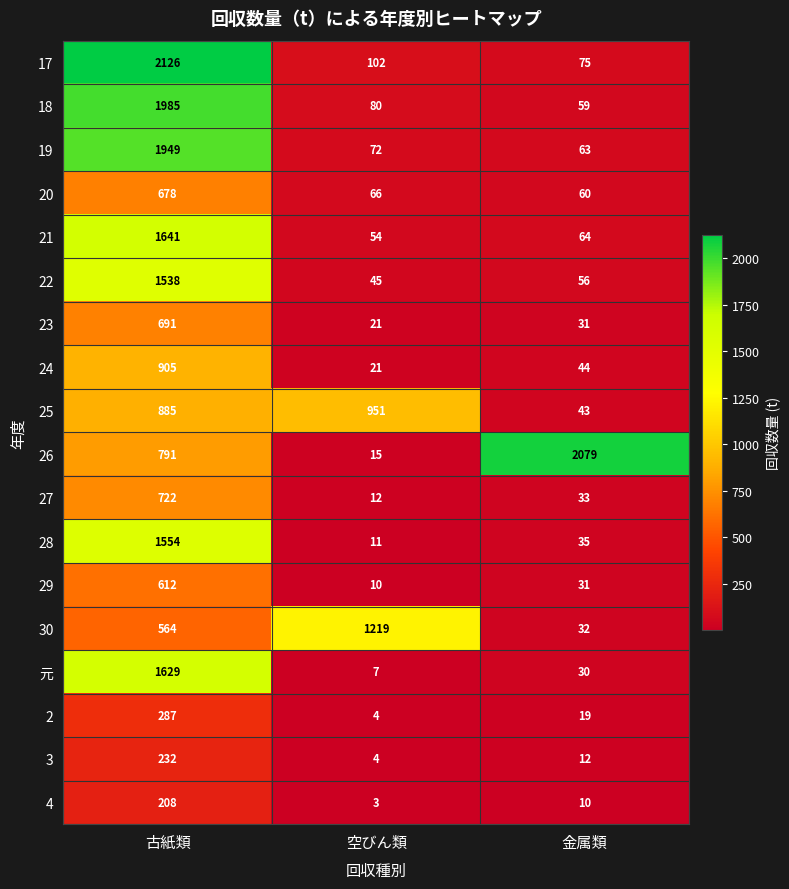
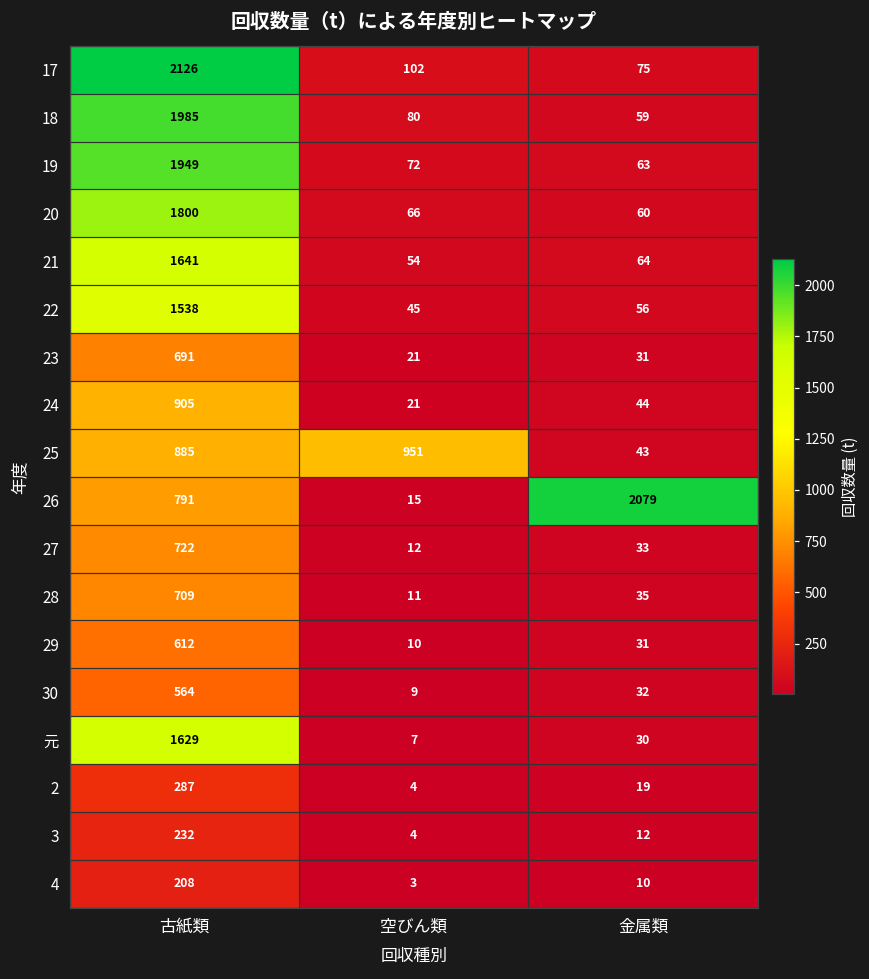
20, 古紙類: 678 -> 1800
28, 古紙類: 1554 -> 709
30, 空びん類: 1219 -> 9
